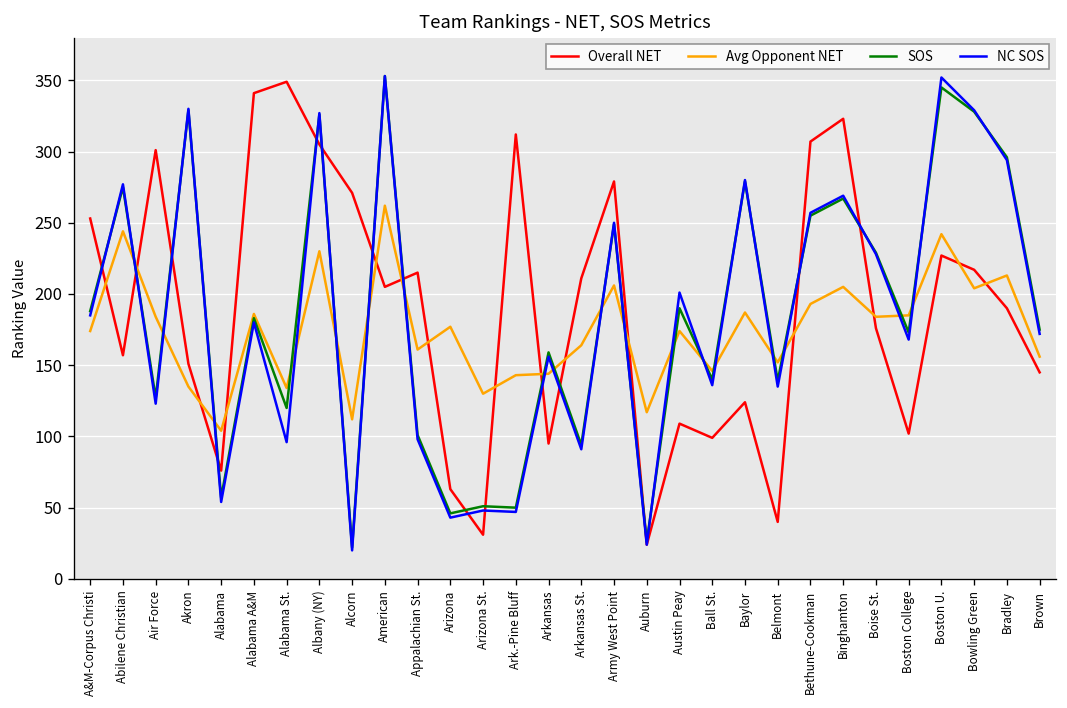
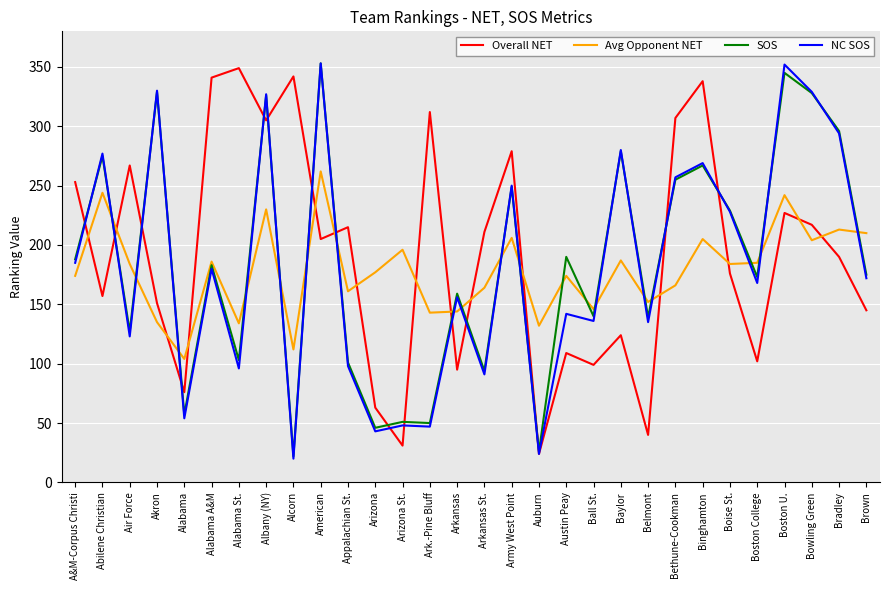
Overall NET, Air Force: 301 -> 267
SOS, Alabama St.: 120 -> 103
Overall NET, Alcorn: 271 -> 342
Avg Opponent NET, Arizona St.: 130 -> 196
Avg Opponent NET, Auburn: 117 -> 132
NC SOS, Austin Peay: 201 -> 142
Avg Opponent NET, Bethune-Cookman: 193 -> 166
Overall NET, Binghamton: 323 -> 338
Avg Opponent NET, Brown: 156 -> 210
